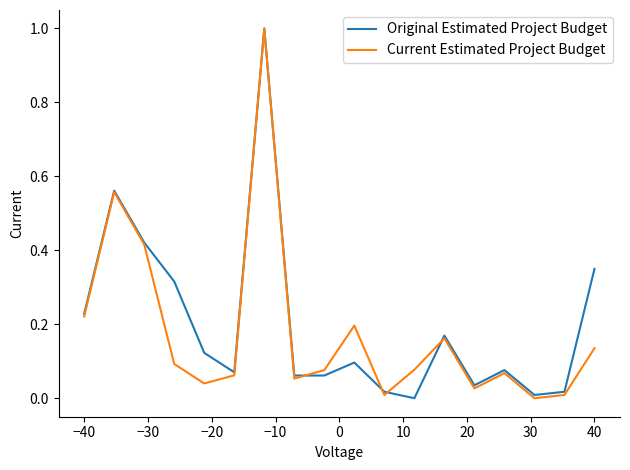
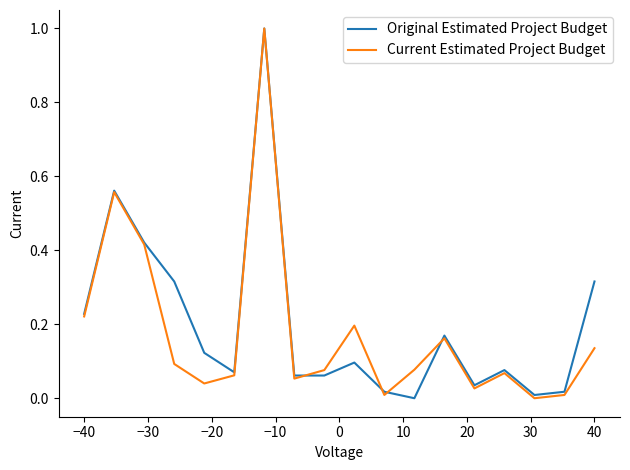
Original Estimated Project Budget, 40: 0.35 -> 0.32
